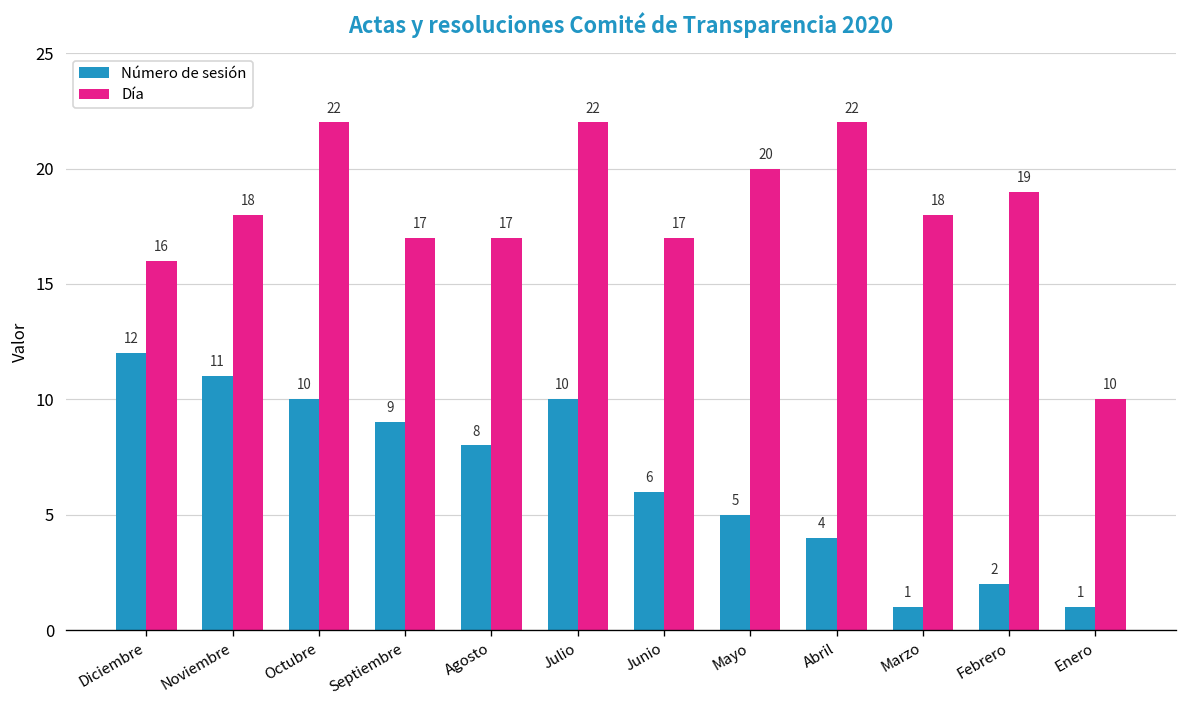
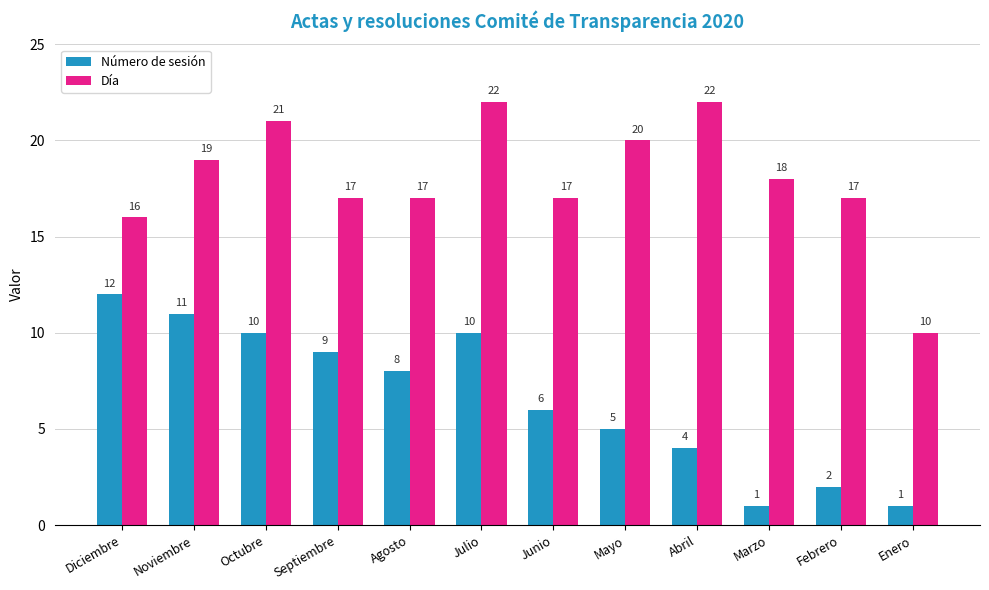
Día, Noviembre: 18 -> 19
Día, Octubre: 22 -> 21
Día, Febrero: 19 -> 17
